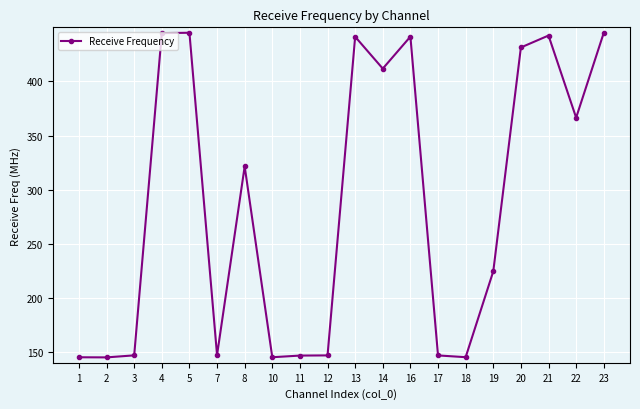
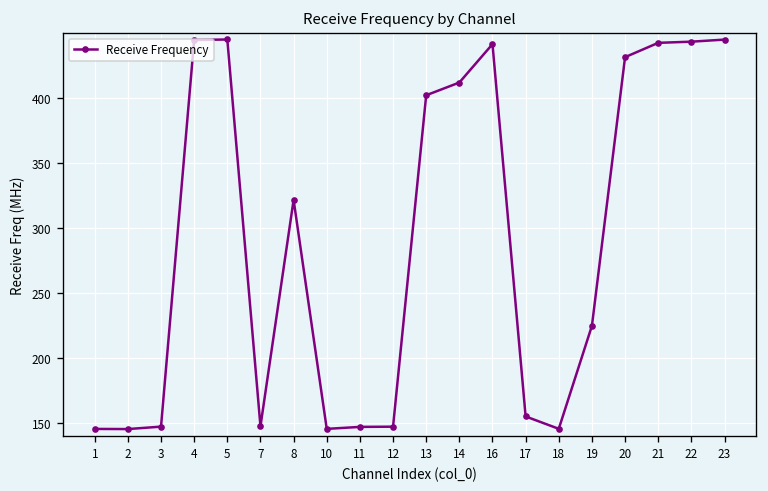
13: 441 -> 402
17: 147 -> 155
22: 367 -> 443
